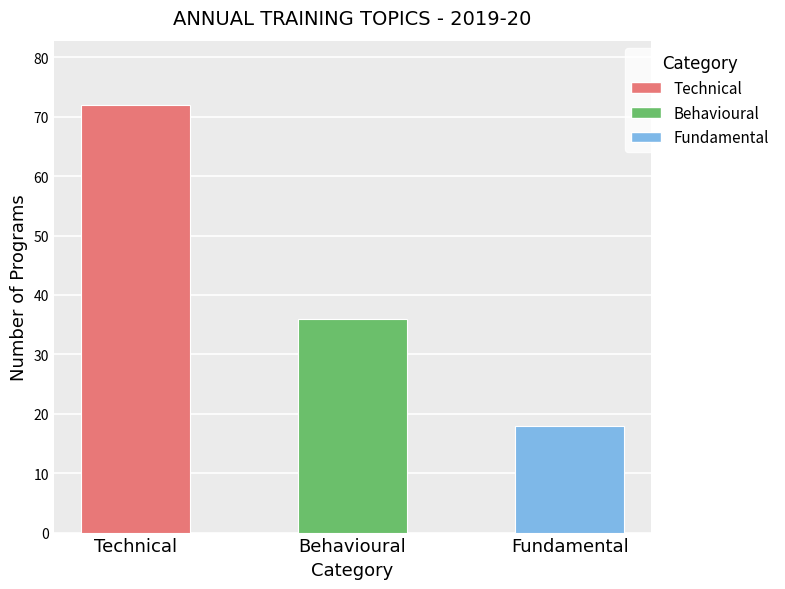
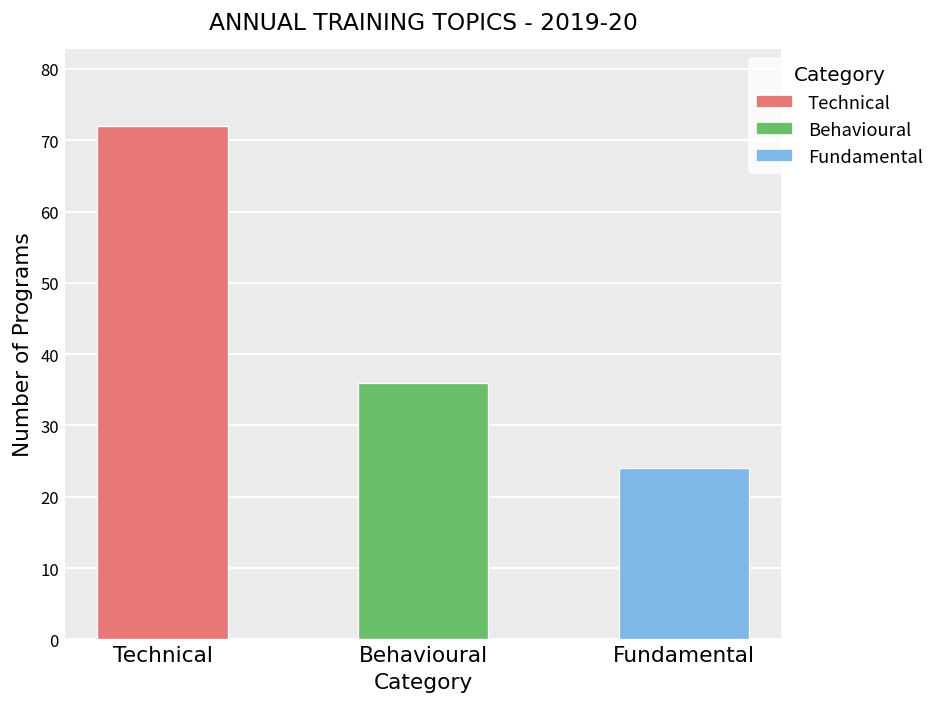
Fundamental: 18 -> 24
